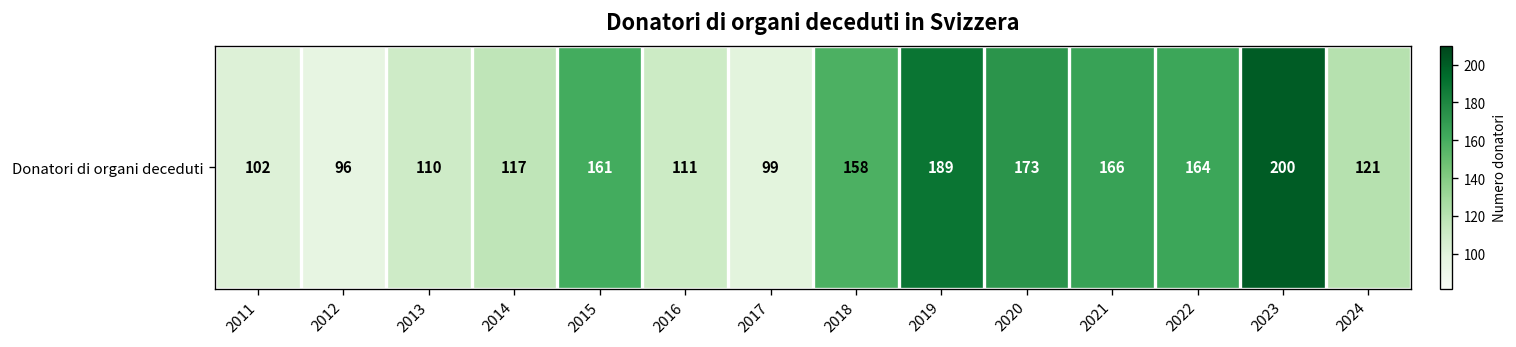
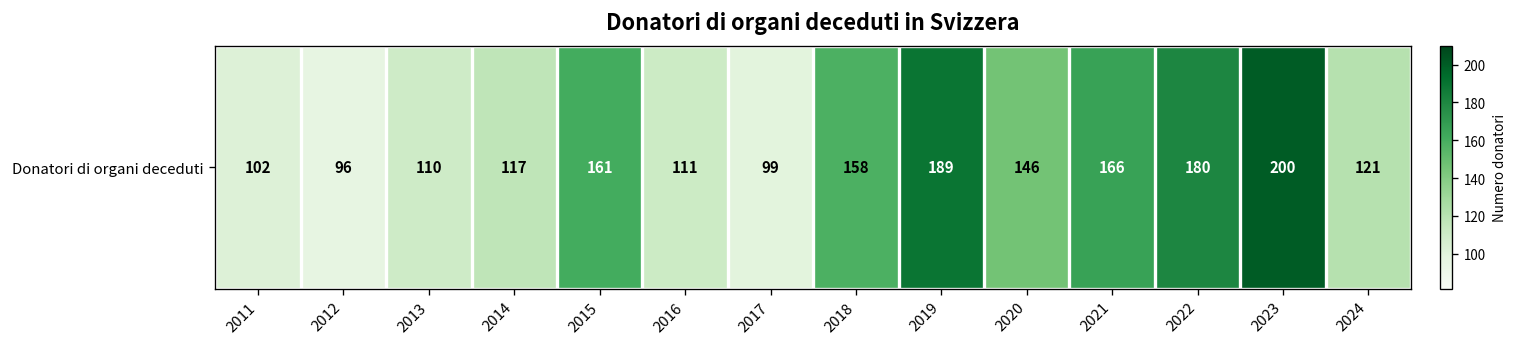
Donatori di organi deceduti, 2020: 173 -> 146
Donatori di organi deceduti, 2022: 164 -> 180
